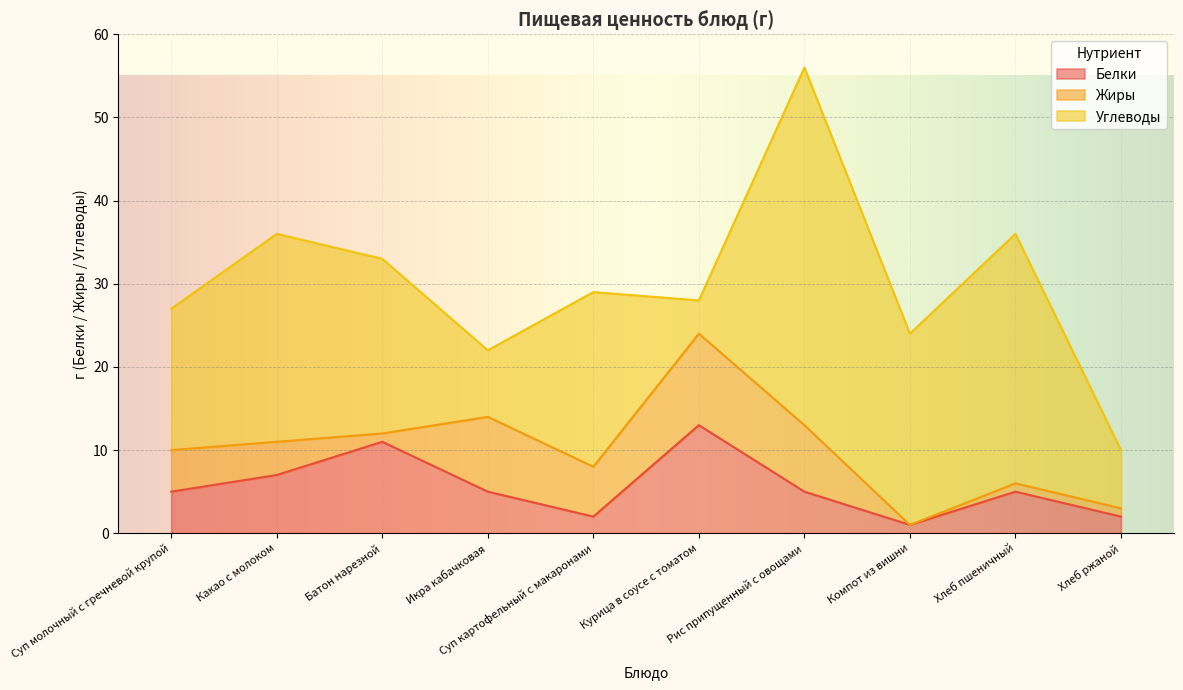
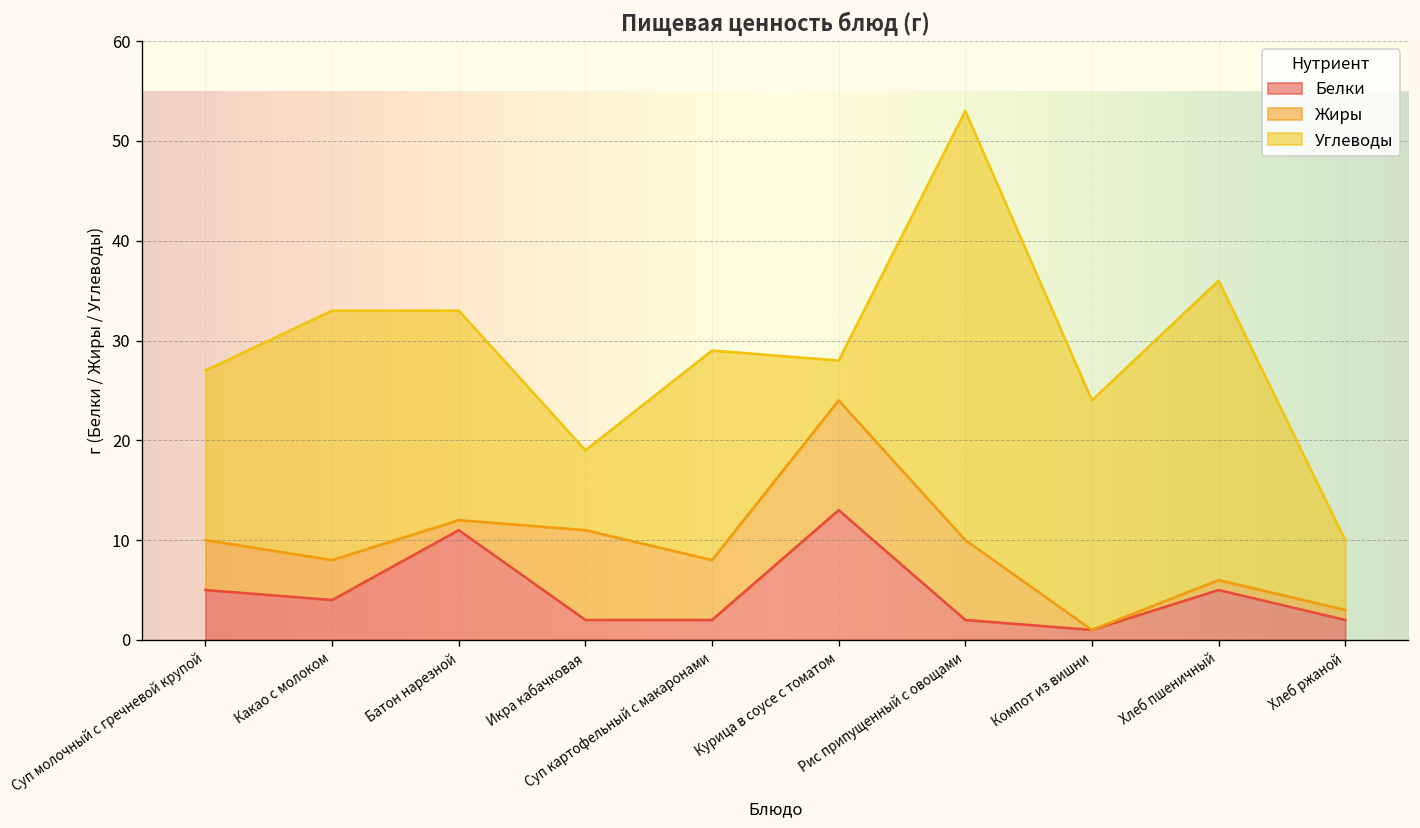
Белки, Какао с молоком: 7 -> 4
Белки, Икра кабачковая: 5 -> 2
Белки, Рис припущенный с овощами: 5 -> 2
